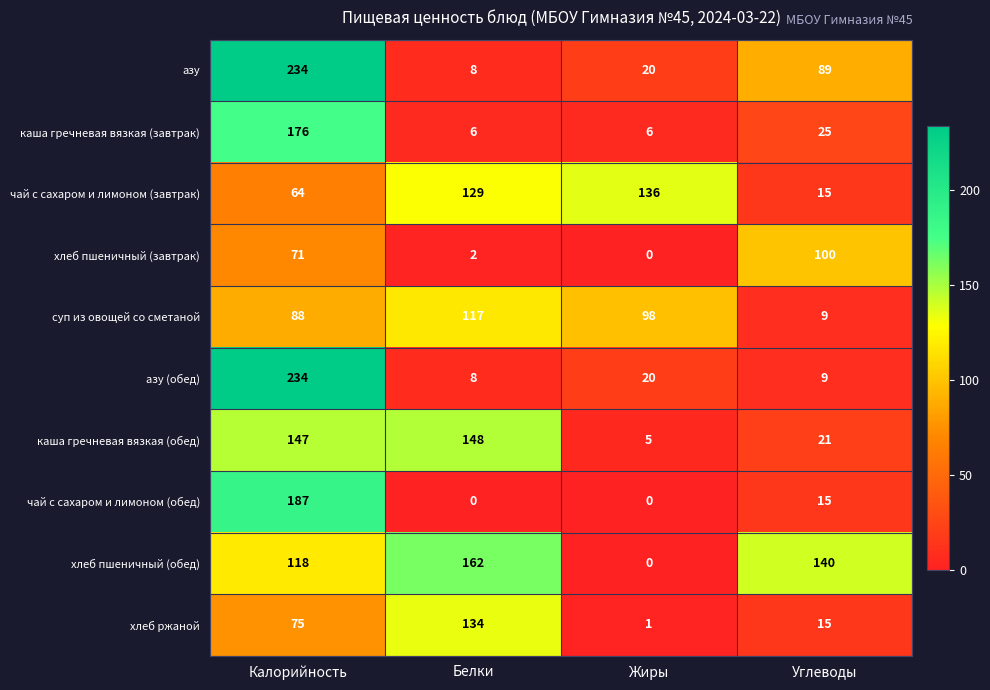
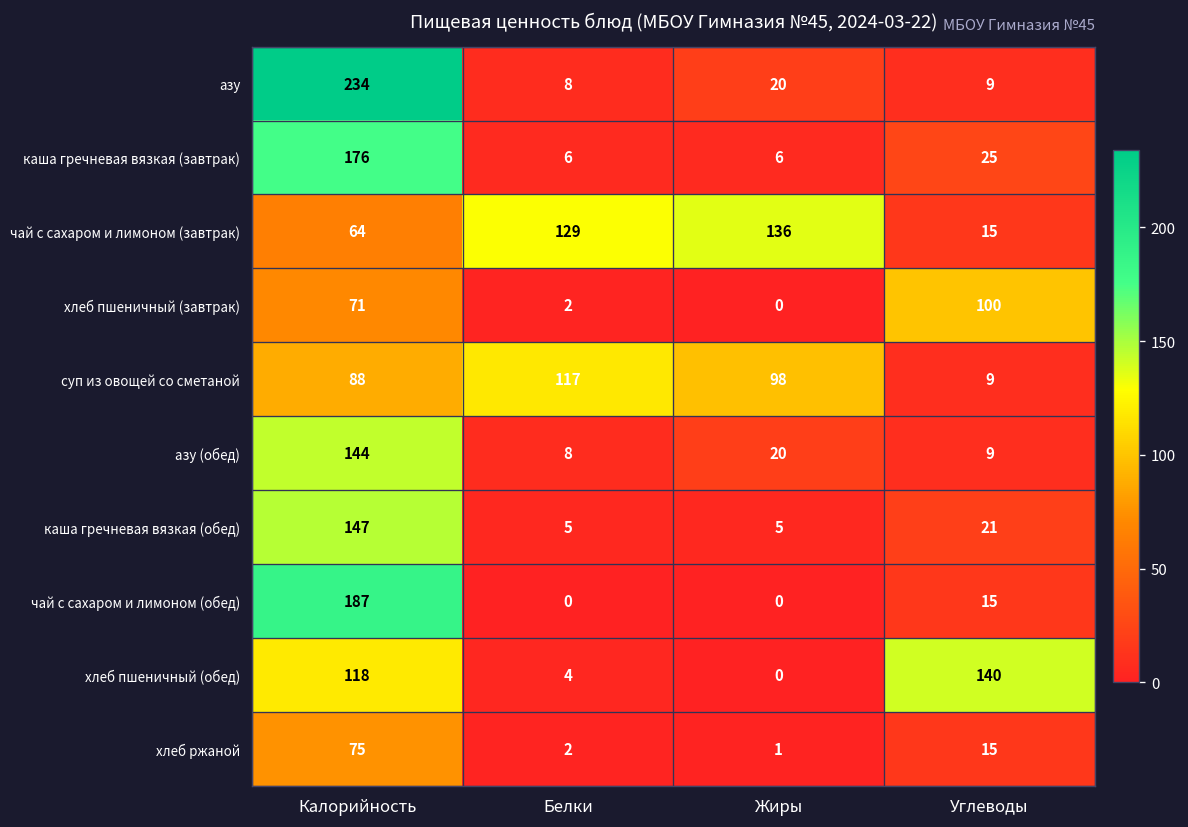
азу, Углеводы: 89 -> 9
азу (обед), Калорийность: 234 -> 144
каша гречневая вязкая (обед), Белки: 148 -> 5
хлеб пшеничный (обед), Белки: 162 -> 4
хлеб ржаной, Белки: 134 -> 2
